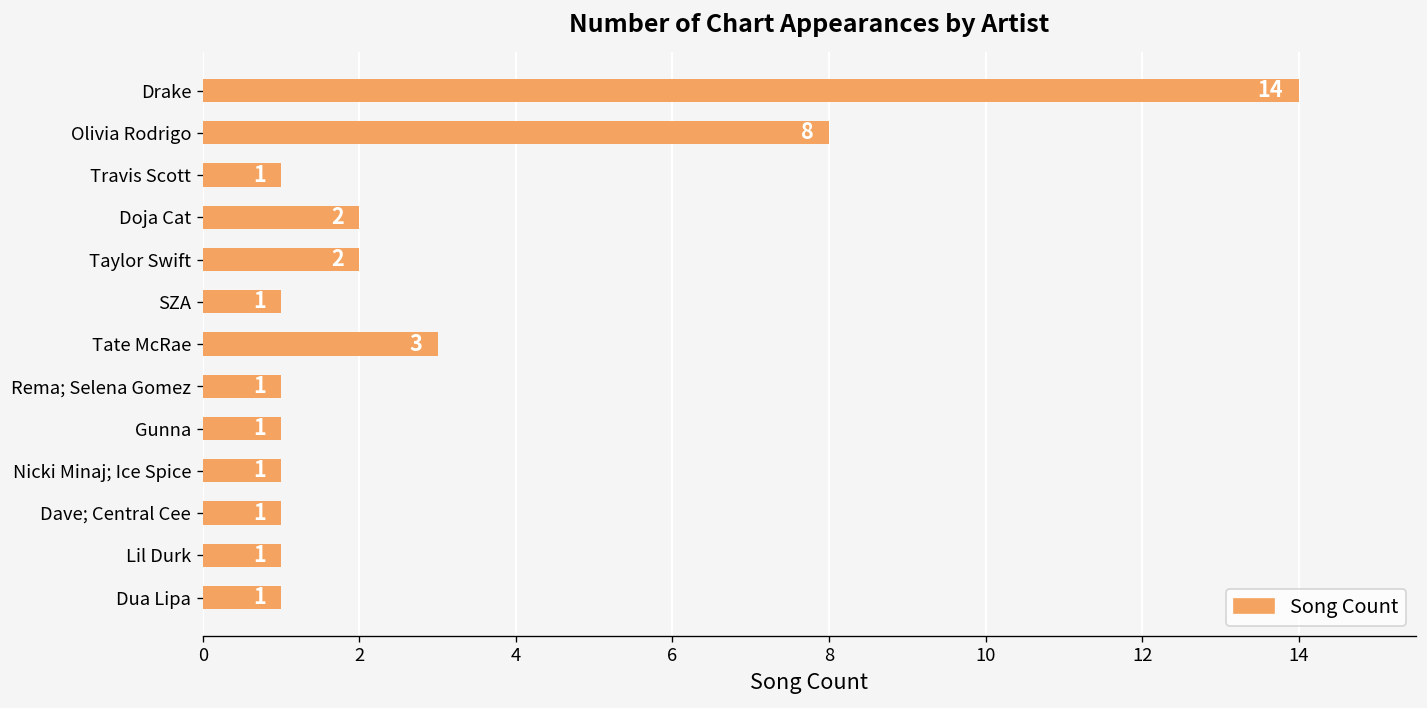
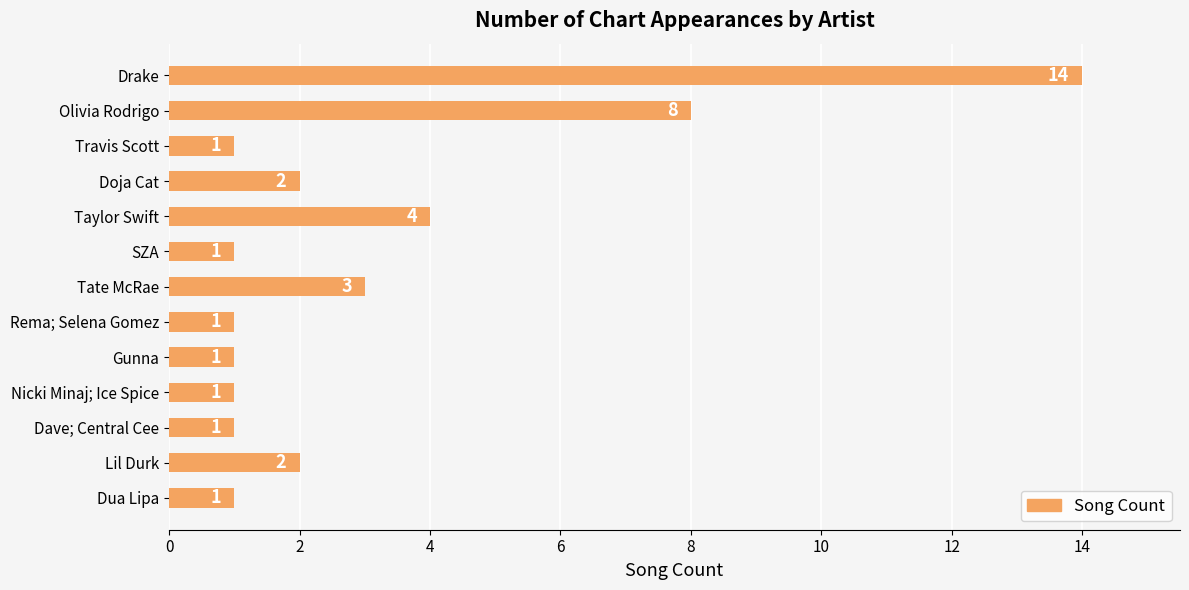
Taylor Swift: 2 -> 4
Lil Durk: 1 -> 2
